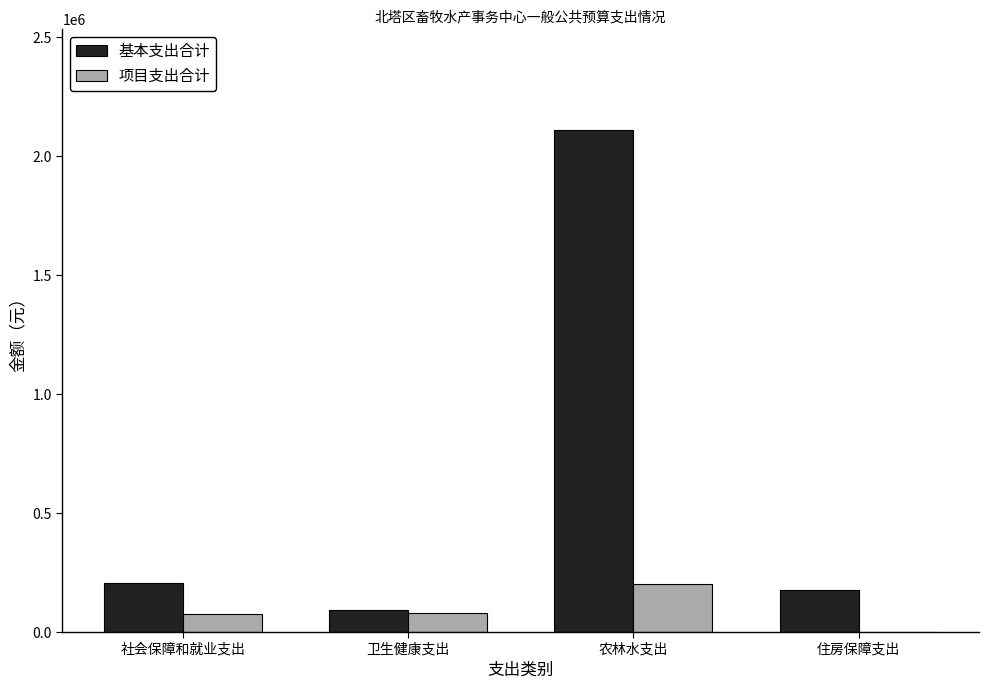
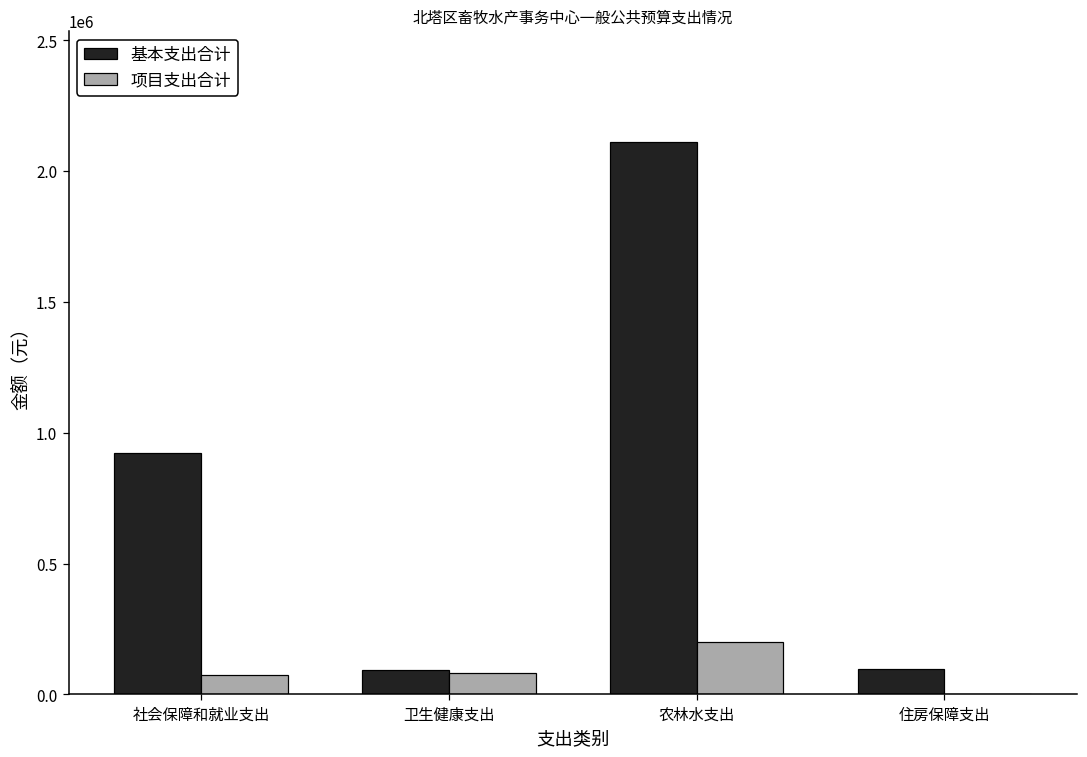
基本支出合计, 社会保障和就业支出: 210000 -> 920000
基本支出合计, 住房保障支出: 170000 -> 100000
